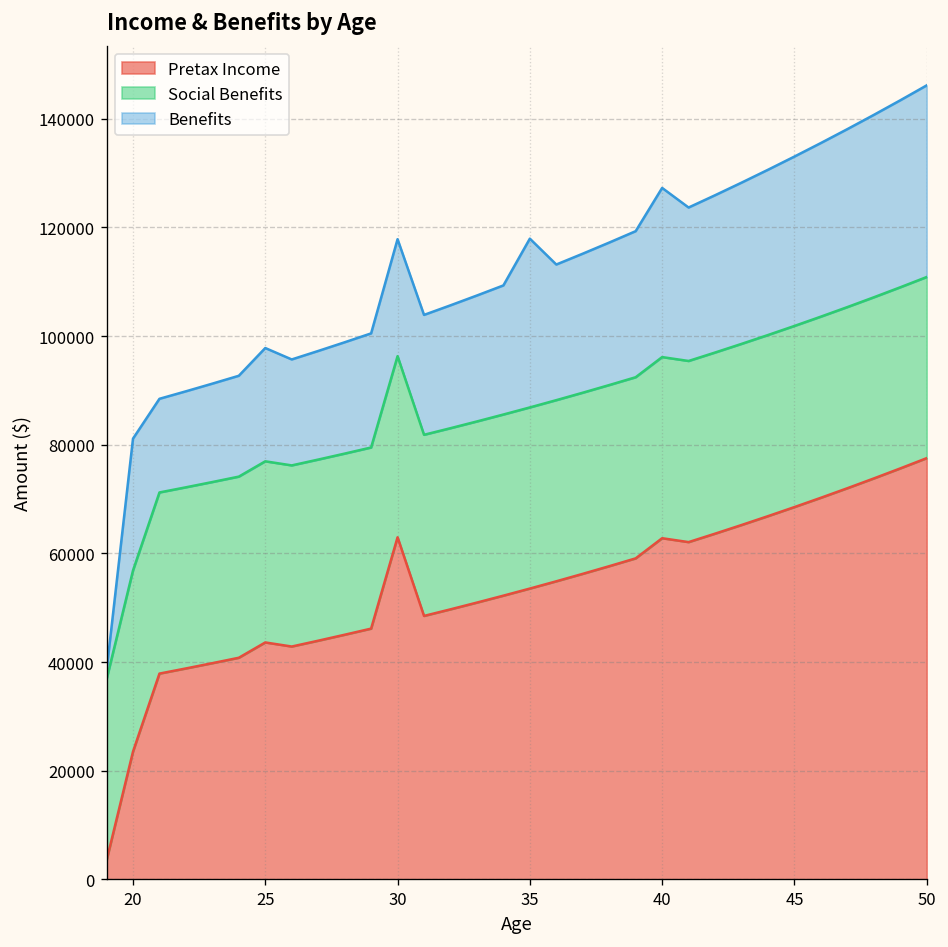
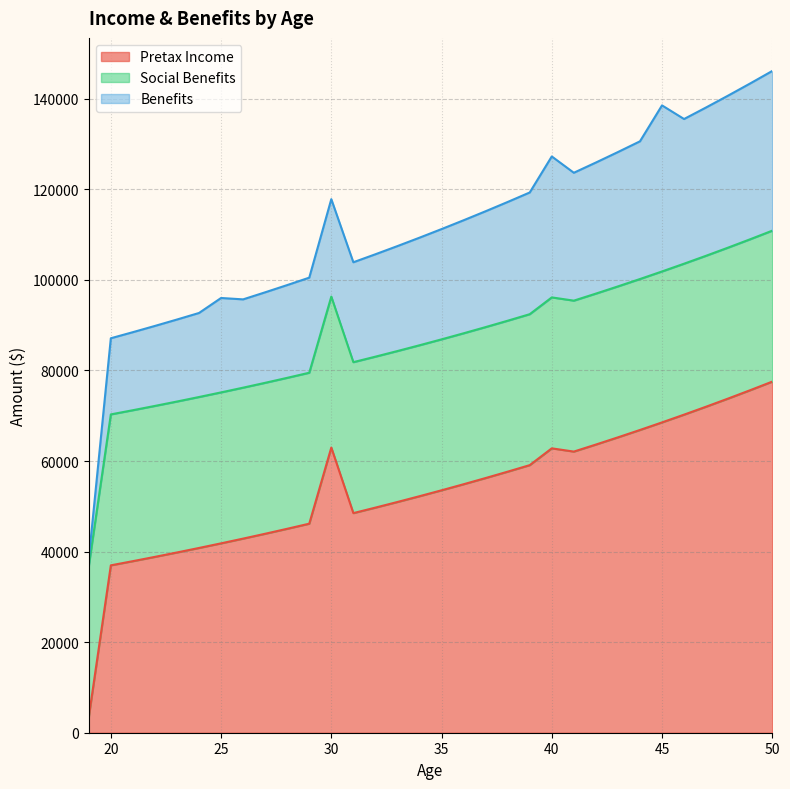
Pretax Income, 20: 24000 -> 37000
Benefits, 20: 24000 -> 17000
Pretax Income, 25: 44000 -> 42000
Benefits, 35: 31000 -> 24000
Benefits, 45: 31000 -> 37000
